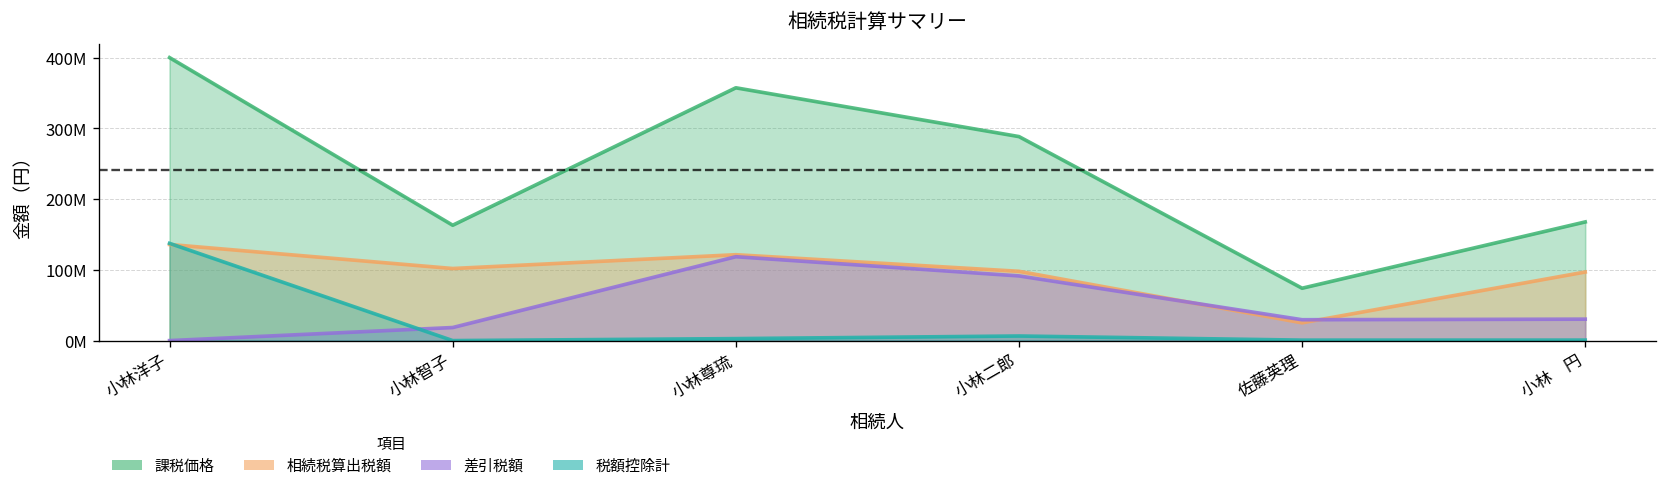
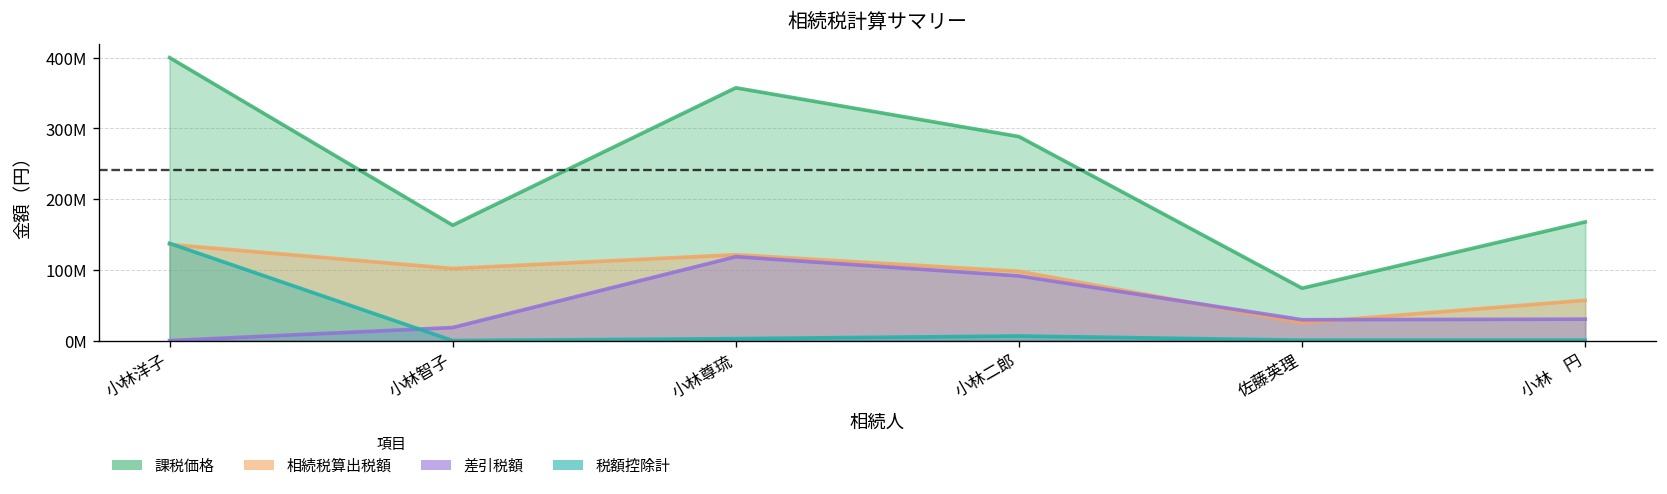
相続税算出税額, 小林 円: 100000000 -> 60000000
